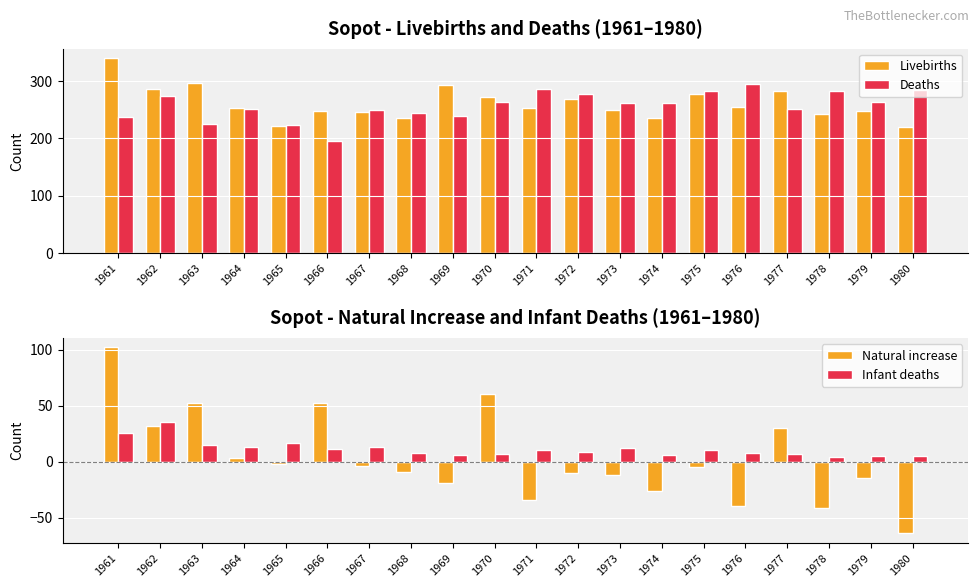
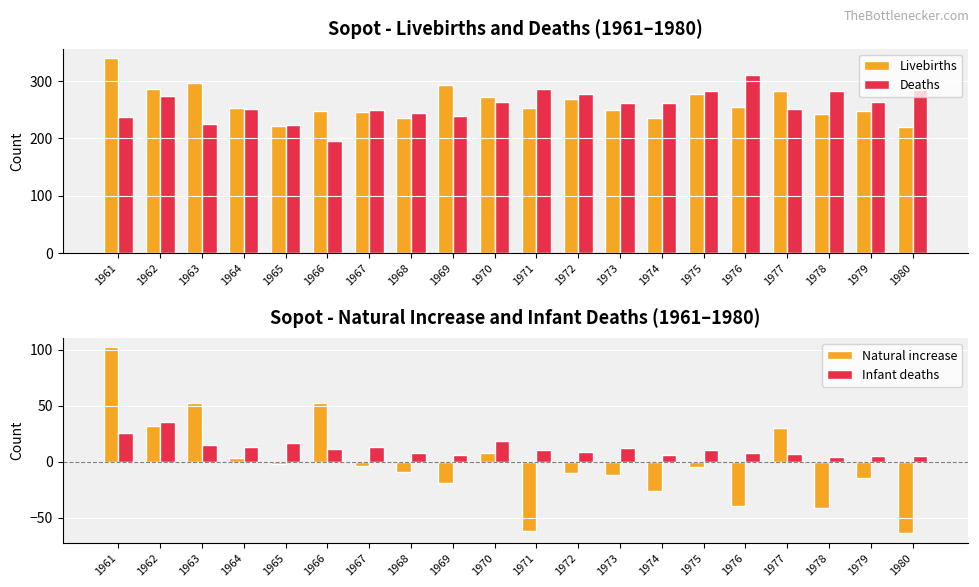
Sopot - Livebirths and Deaths (1961–1980), Deaths, 1976: 300 -> 310
Sopot - Natural Increase and Infant Deaths (1961–1980), Natural increase, 1970: 60 -> 8
Sopot - Natural Increase and Infant Deaths (1961–1980), Infant deaths, 1970: 7 -> 18
Sopot - Natural Increase and Infant Deaths (1961–1980), Natural increase, 1971: -34 -> -62
